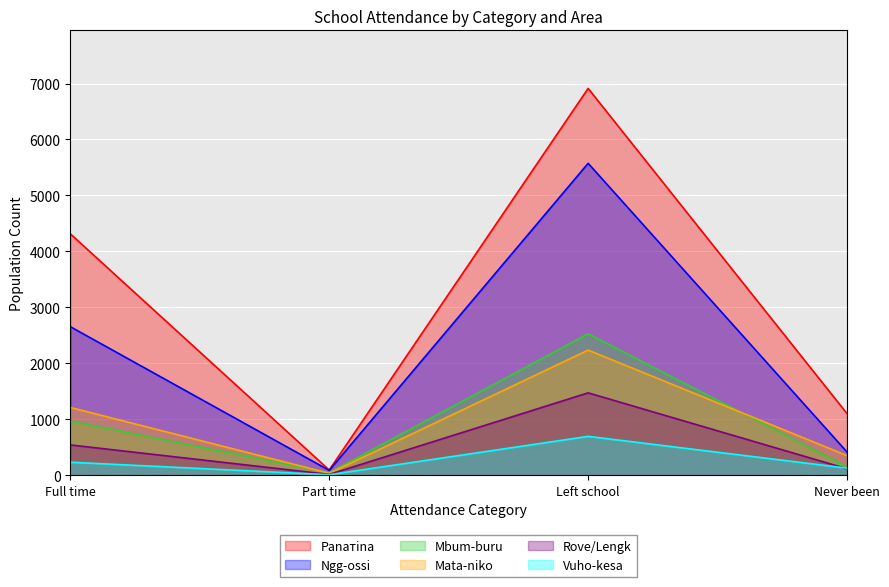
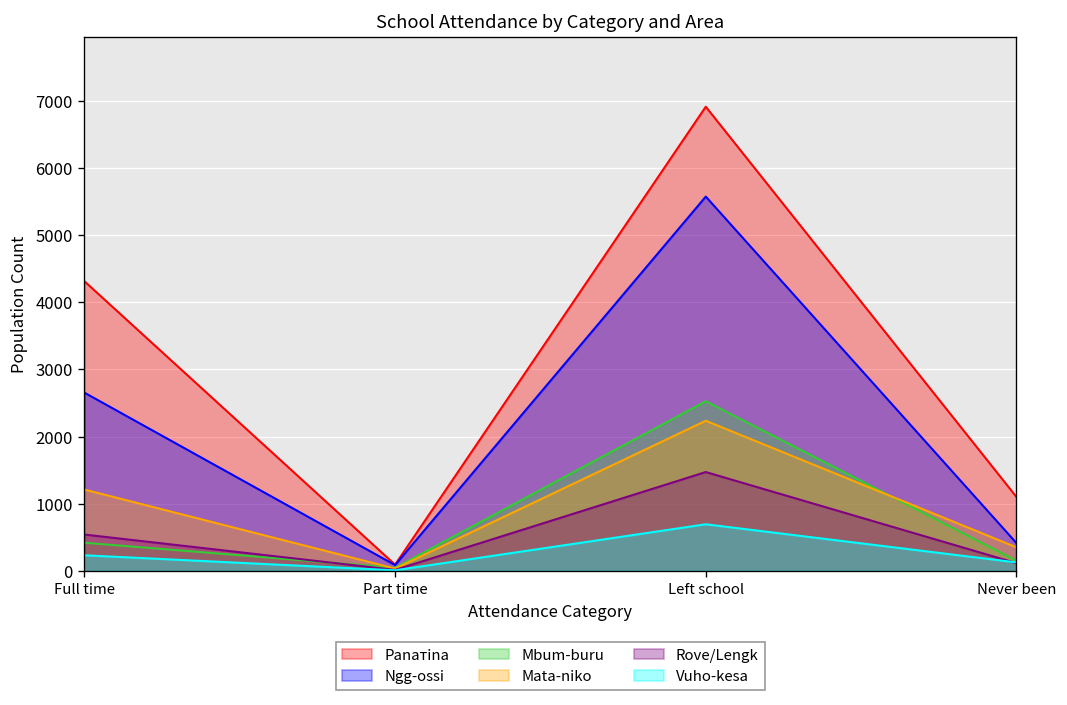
Mbum-buru, Full time: 1000 -> 400
